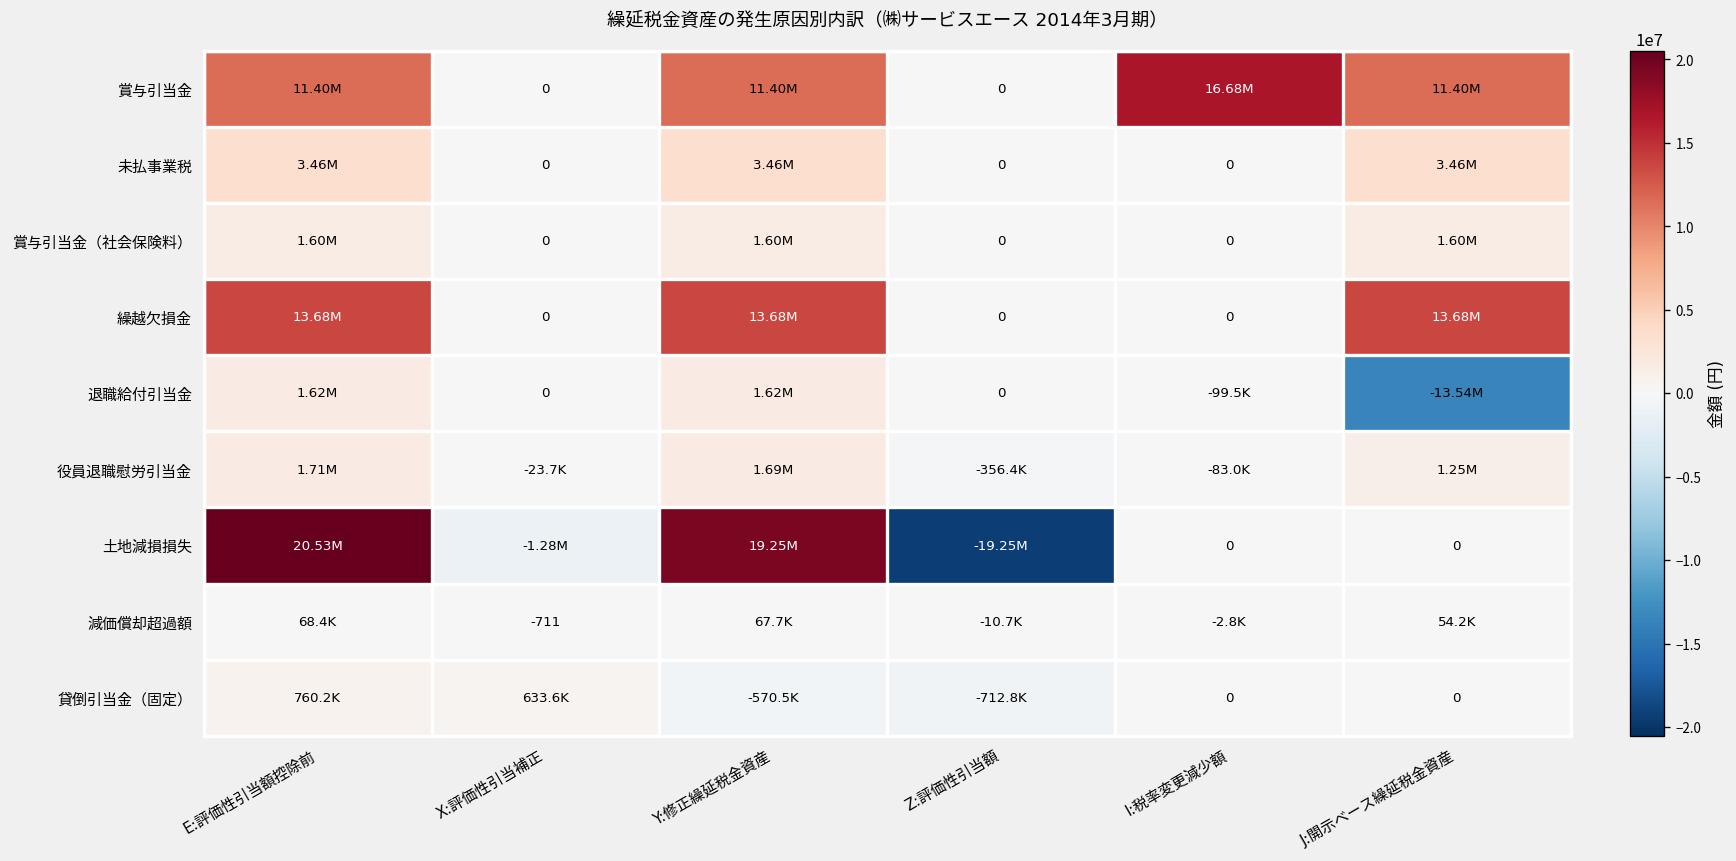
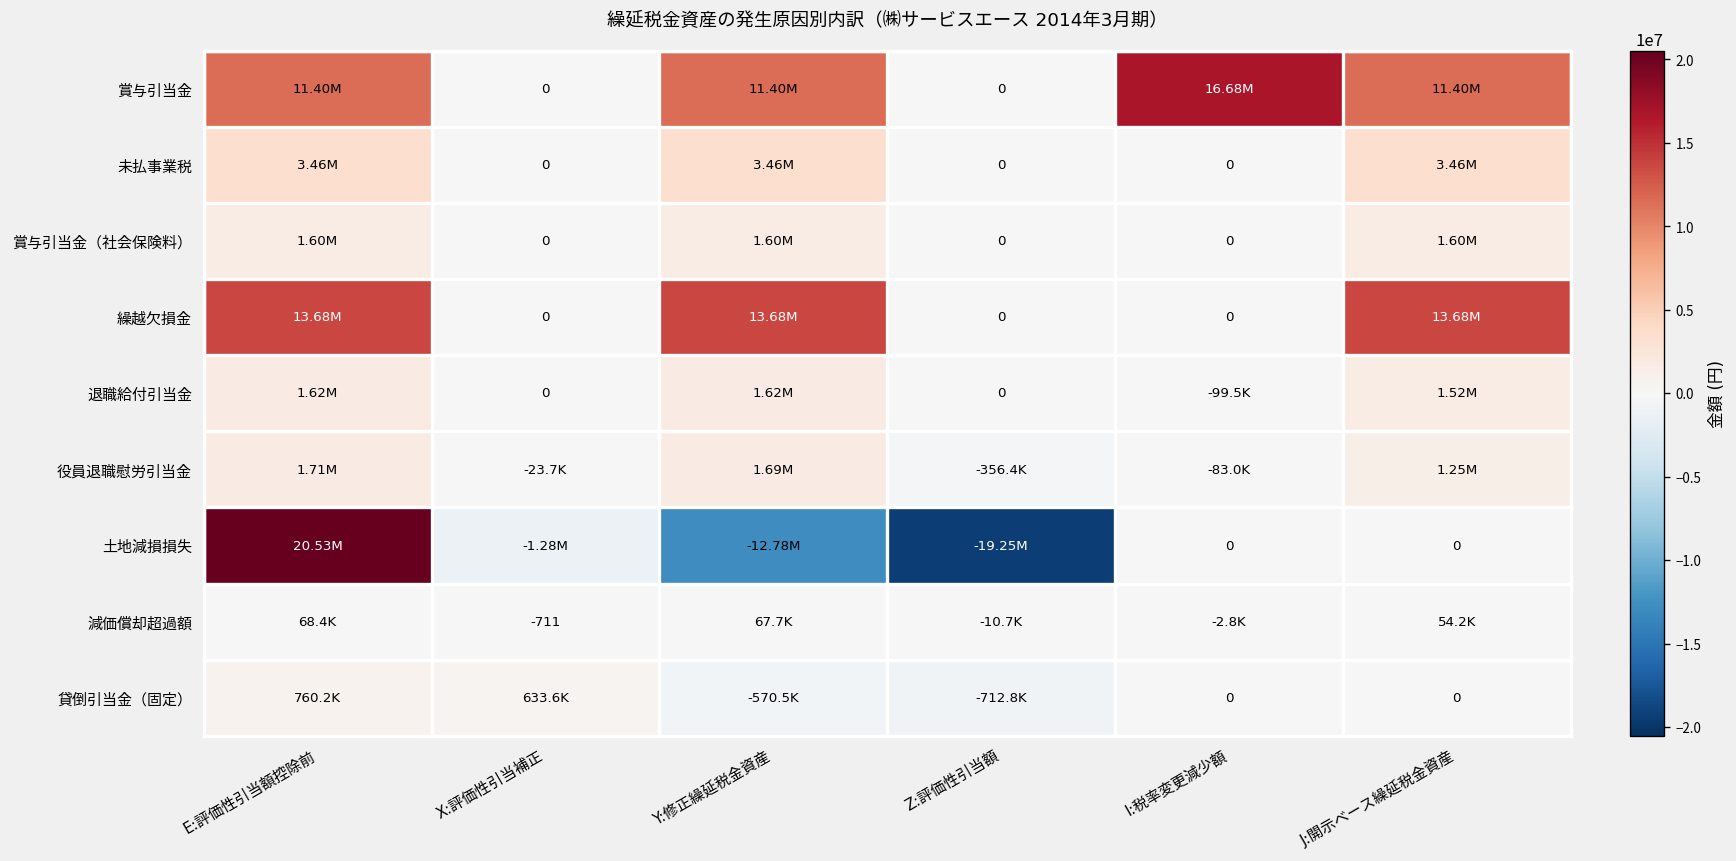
退職給付引当金, J:開示ベース繰延税金資産: -13.54M -> 1.52M
土地減損損失, Y:修正繰延税金資産: 19.25M -> -12.78M
